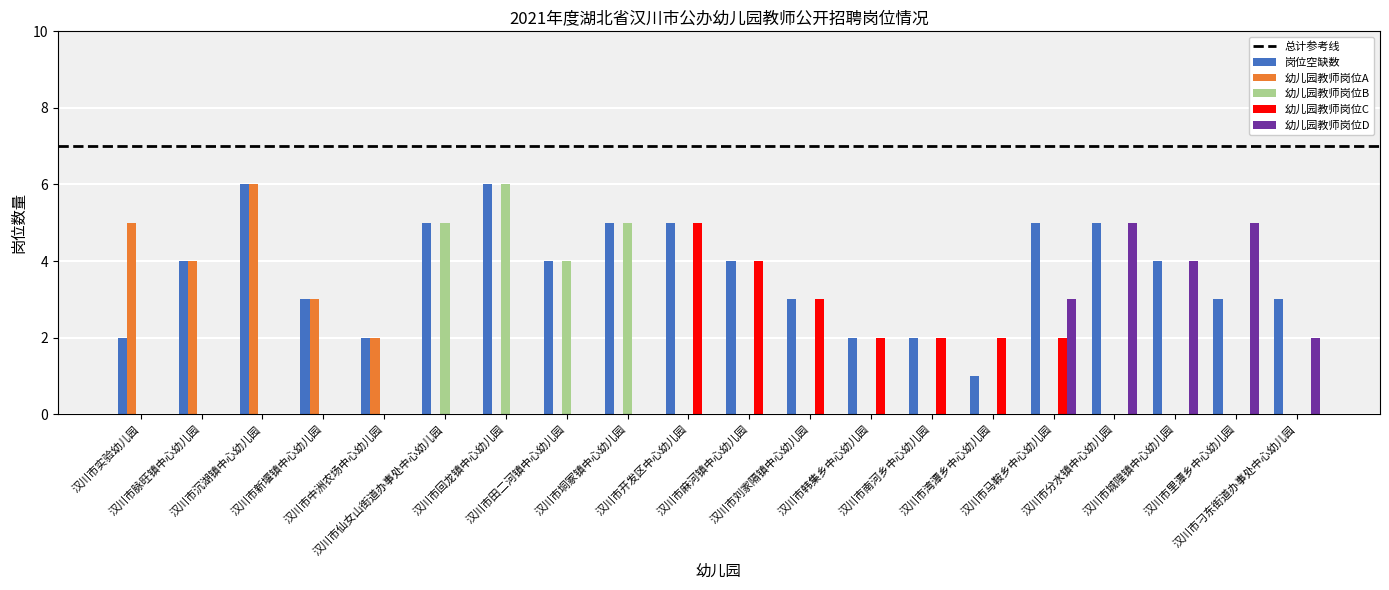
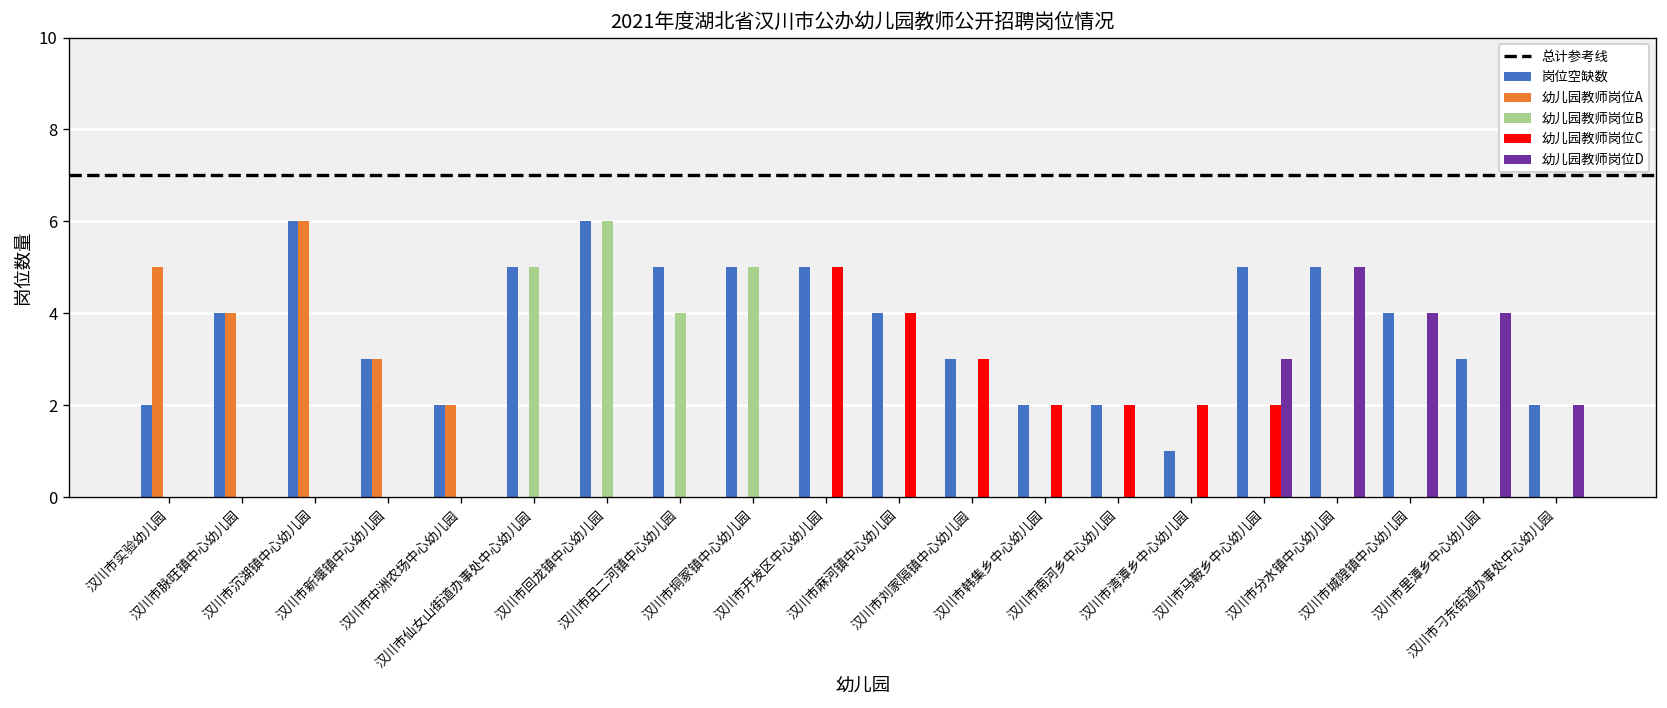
岗位空缺数, 汉川市田二河镇中心幼儿园: 4 -> 5
幼儿园教师岗位D, 汉川市里潭乡中心幼儿园: 5 -> 4
岗位空缺数, 汉川市刁东街道办事处中心幼儿园: 3 -> 2
